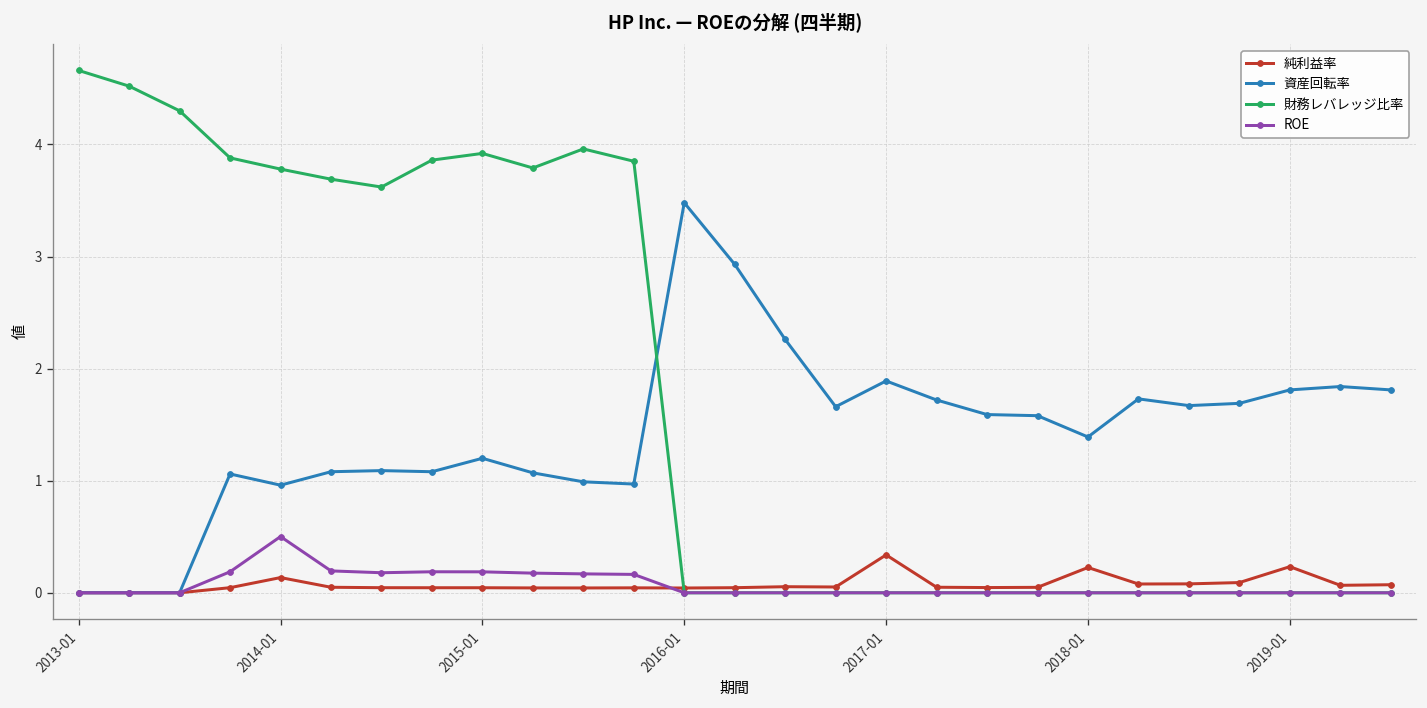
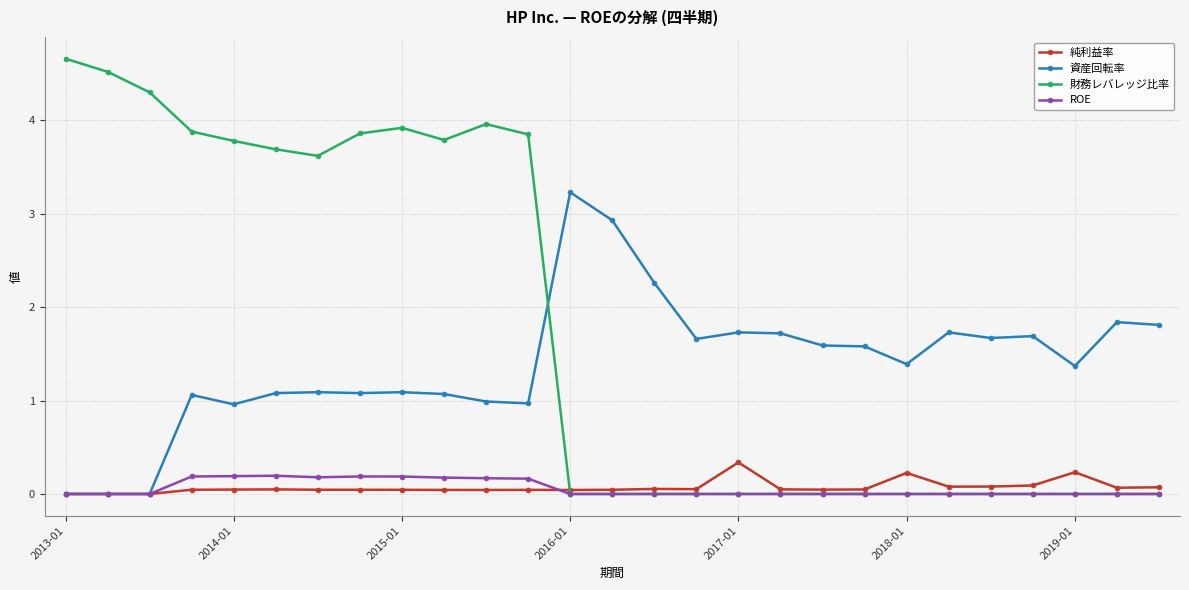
純利益率, 2014-01: 0.1 -> 0.0
ROE, 2014-01: 0.5 -> 0.2
資産回転率, 2015-01: 1.2 -> 1.1
資産回転率, 2016-01: 3.5 -> 3.2
資産回転率, 2017-01: 1.9 -> 1.7
資産回転率, 2019-01: 1.8 -> 1.4
